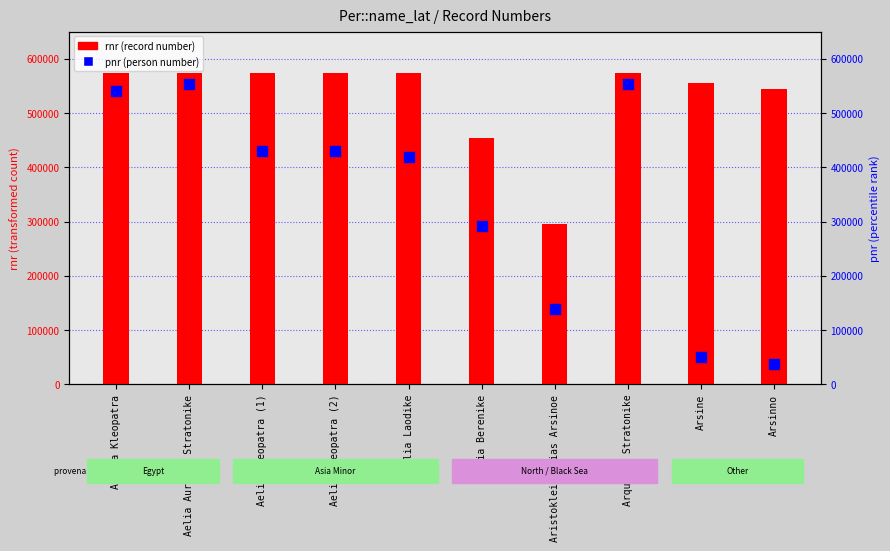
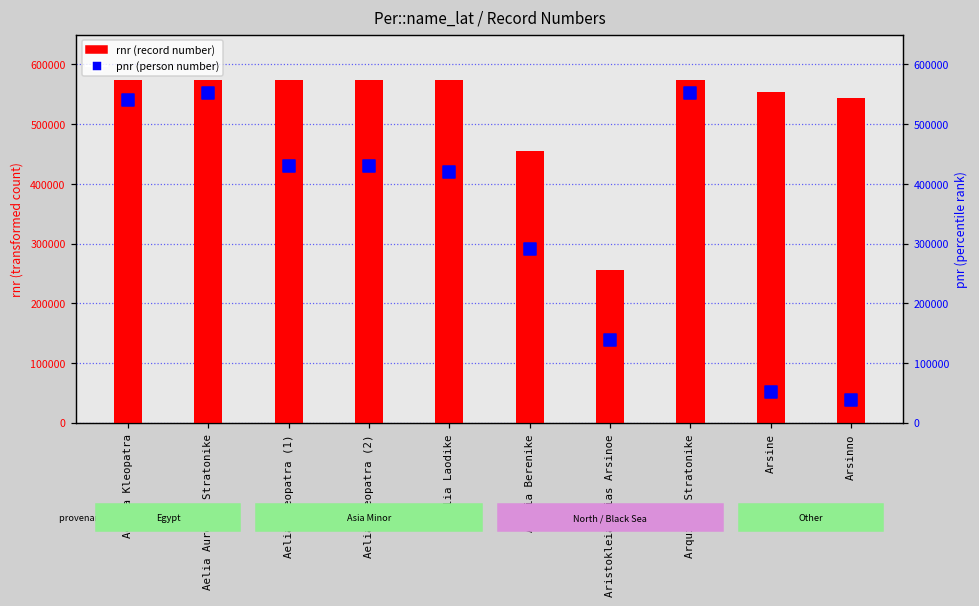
rnr (record number), Aristokleia alias Arsinoe: 300000 -> 260000
